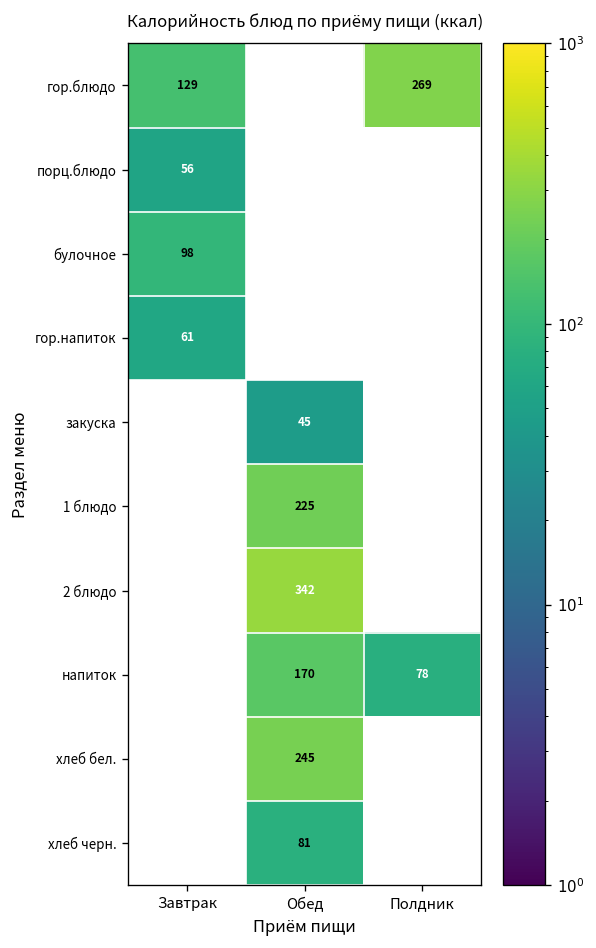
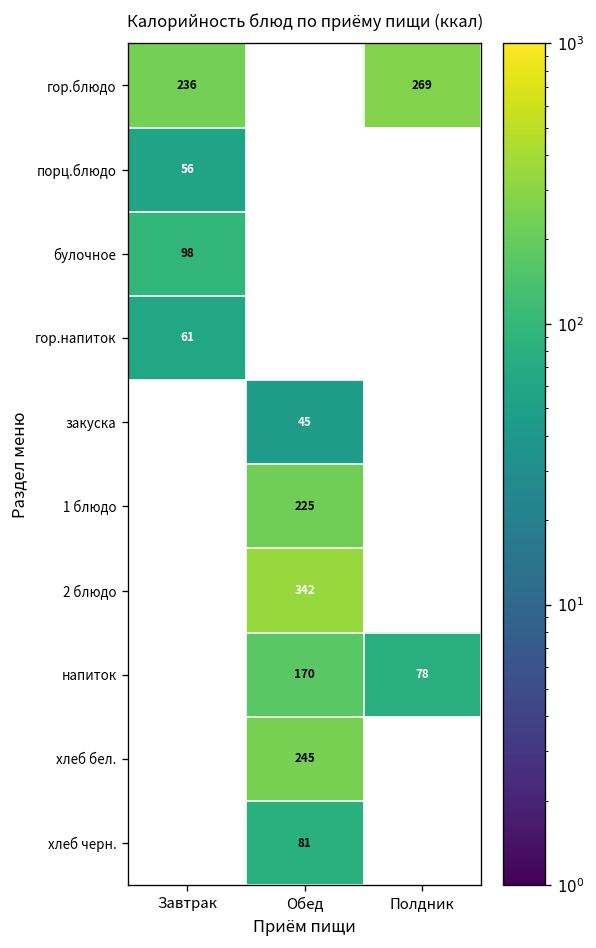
гор.блюдо, Завтрак: 129 -> 236
